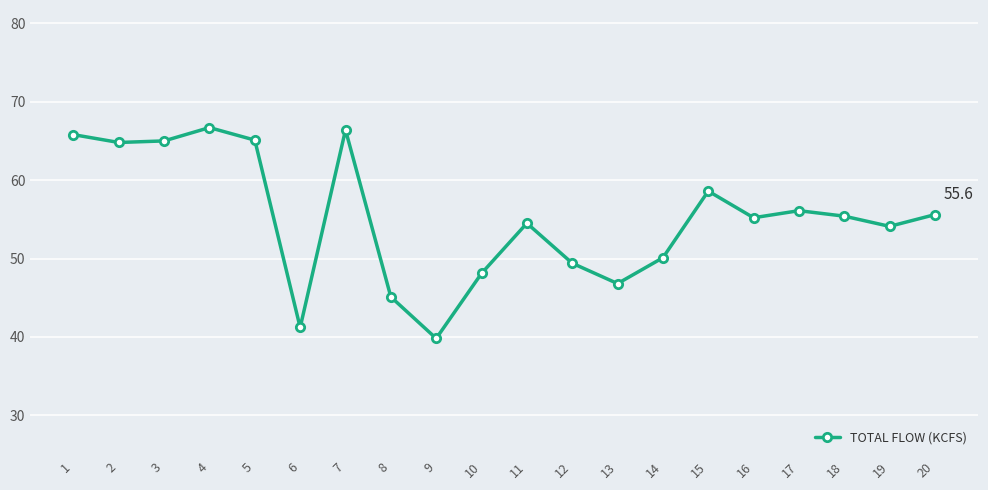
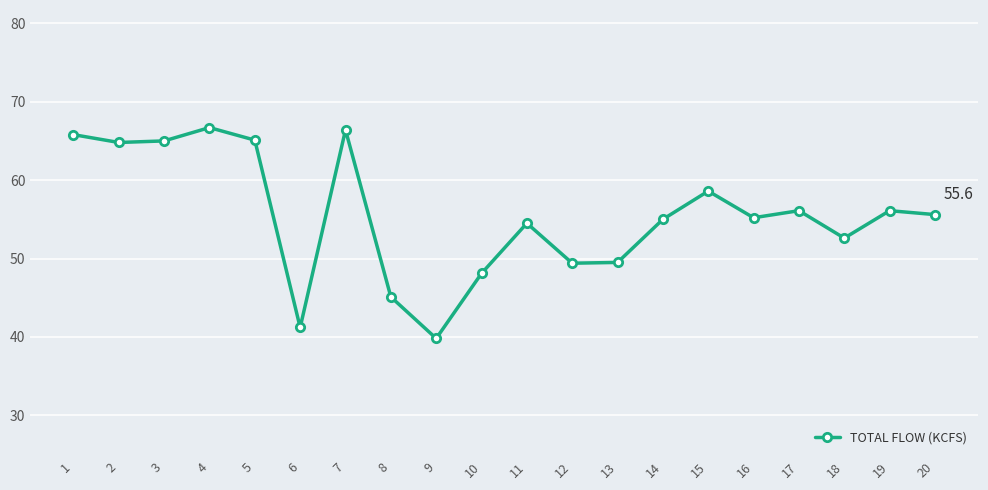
13: 47 -> 50
14: 50 -> 55
18: 55 -> 53
19: 54 -> 56
